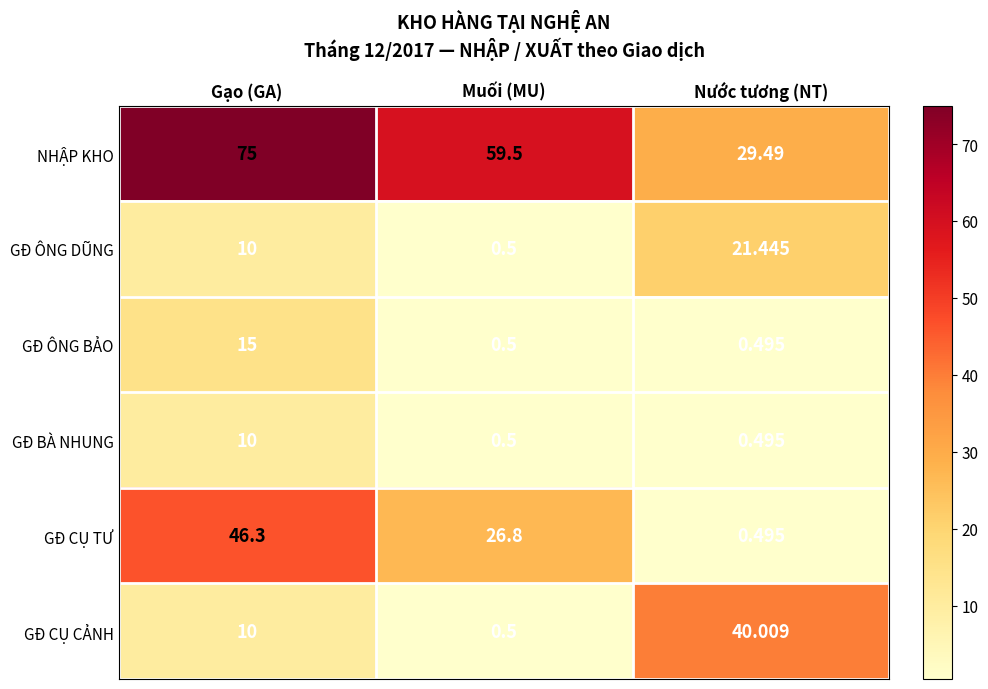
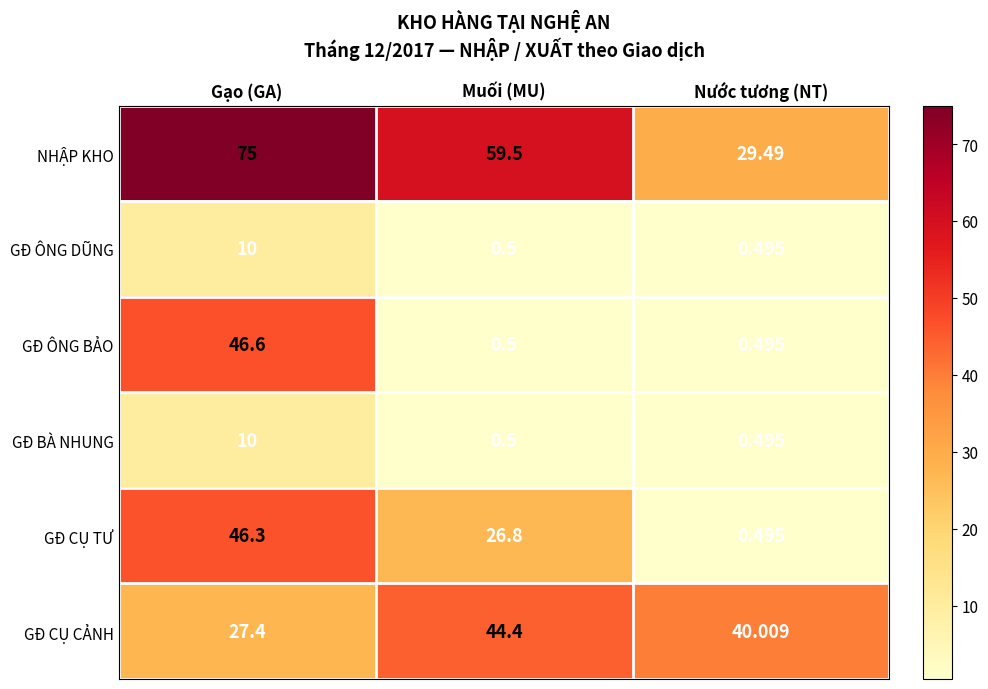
GĐ ÔNG DŨNG, Nước tương (NT): 21.445 -> 0.495
GĐ ÔNG BẢO, Gạo (GA): 15 -> 46.6
GĐ CỤ CẢNH, Gạo (GA): 10 -> 27.4
GĐ CỤ CẢNH, Muối (MU): 0.5 -> 44.4
